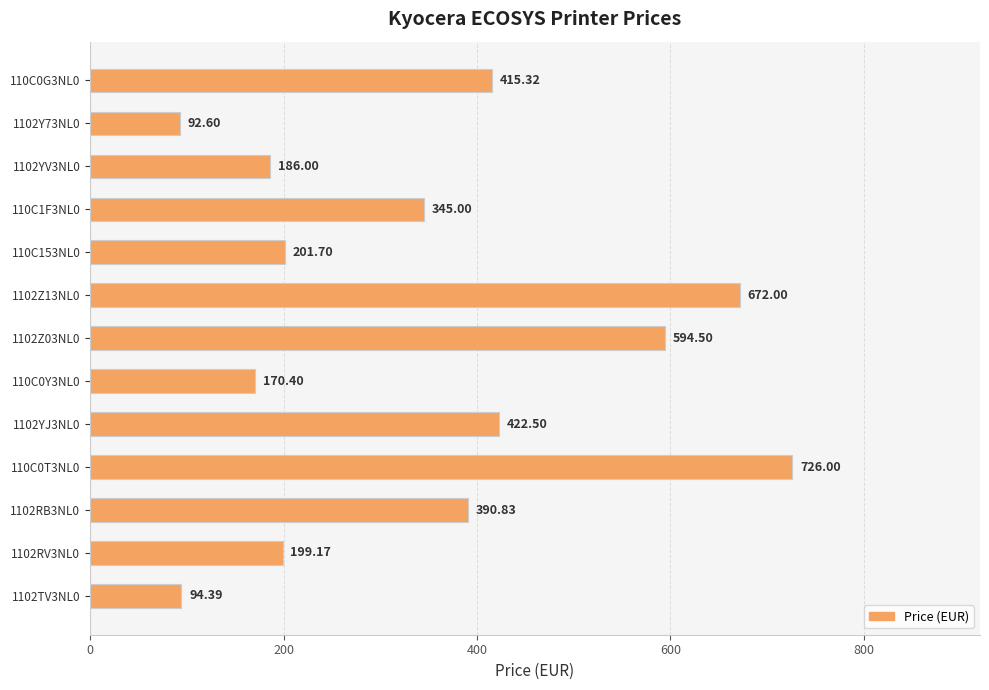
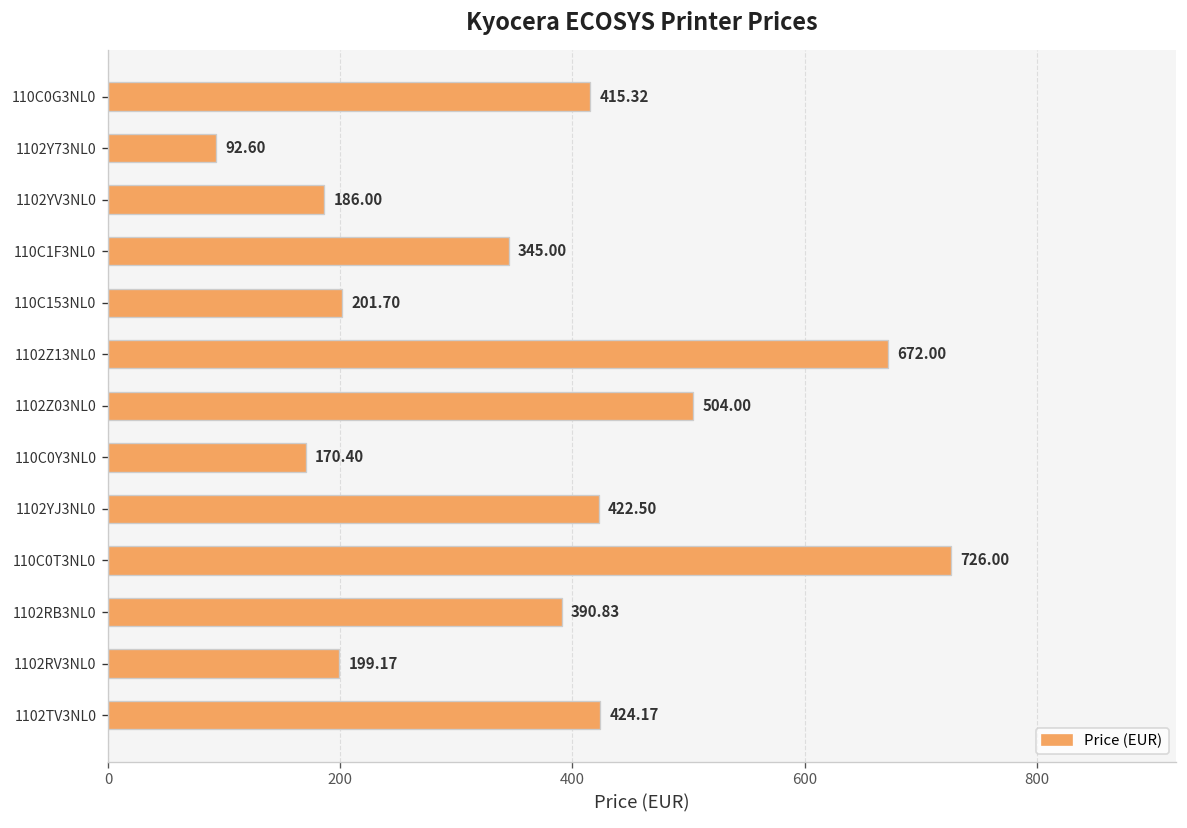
1102Z03NL0: 594.50 -> 504.00
1102TV3NL0: 94.39 -> 424.17
